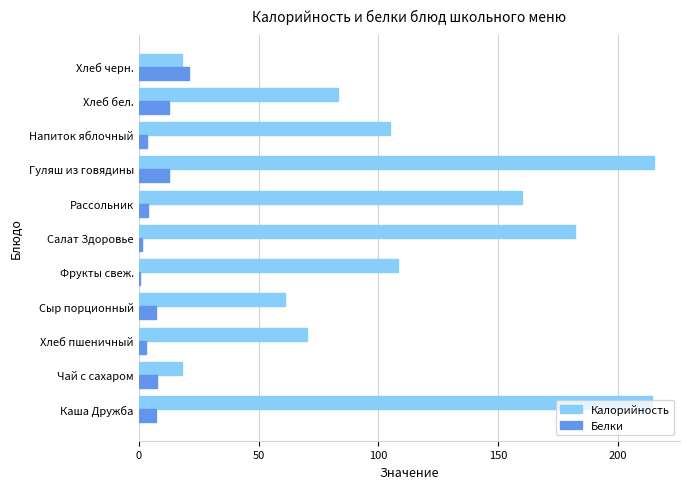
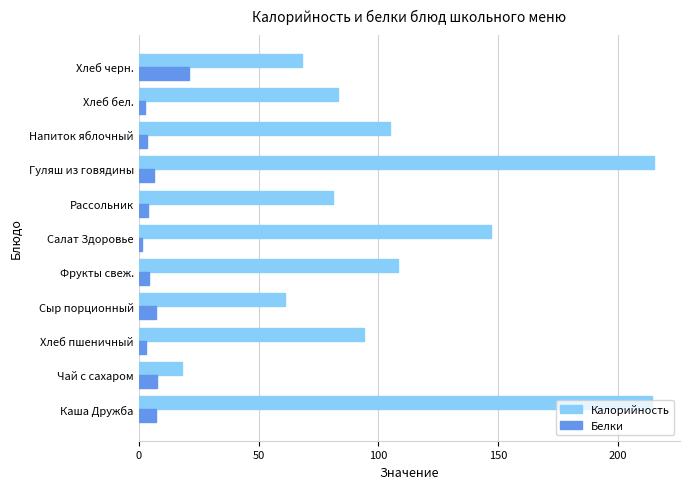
Калорийность, Хлеб черн.: 18 -> 68
Белки, Хлеб бел.: 13 -> 3
Белки, Гуляш из говядины: 13 -> 6
Калорийность, Рассольник: 160 -> 81
Калорийность, Салат Здоровье: 182 -> 147
Белки, Фрукты свеж.: 0 -> 4
Калорийность, Хлеб пшеничный: 70 -> 94
